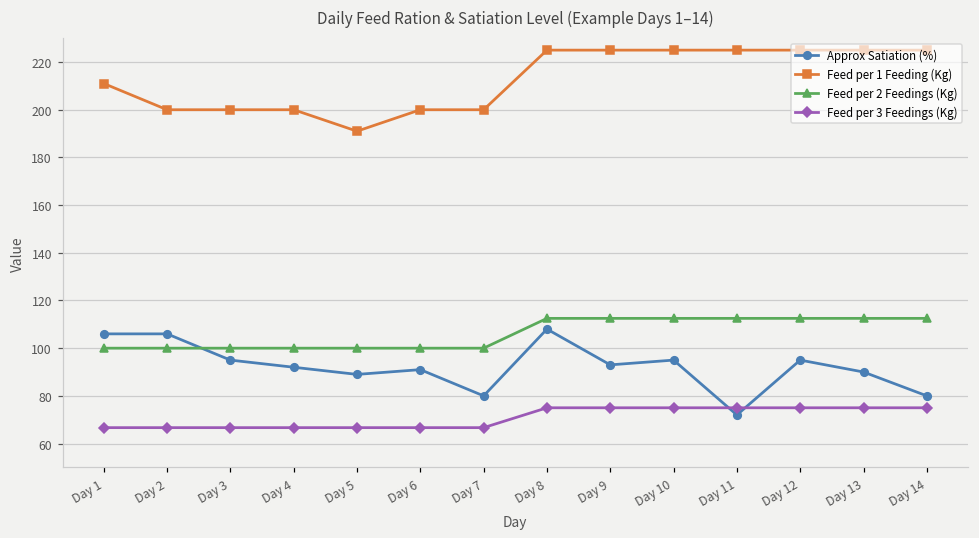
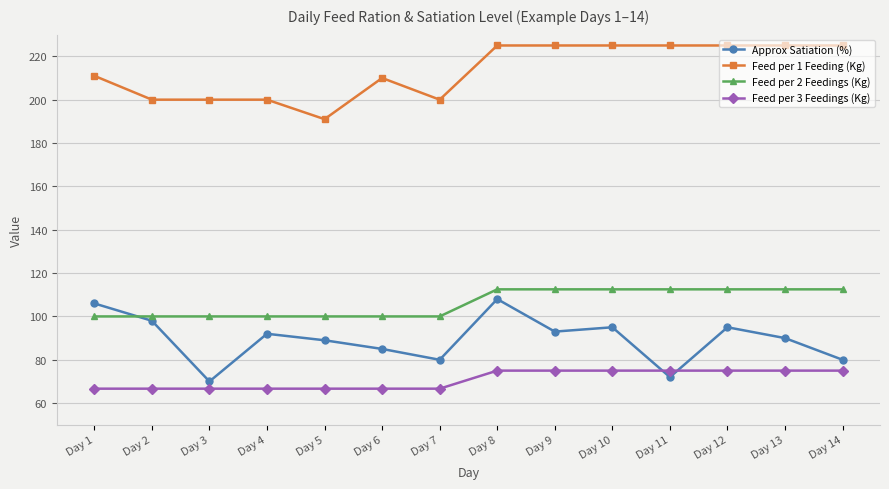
Approx Satiation (%), Day 2: 106 -> 98
Approx Satiation (%), Day 3: 95 -> 70
Approx Satiation (%), Day 6: 91 -> 85
Feed per 1 Feeding (Kg), Day 6: 200 -> 210
